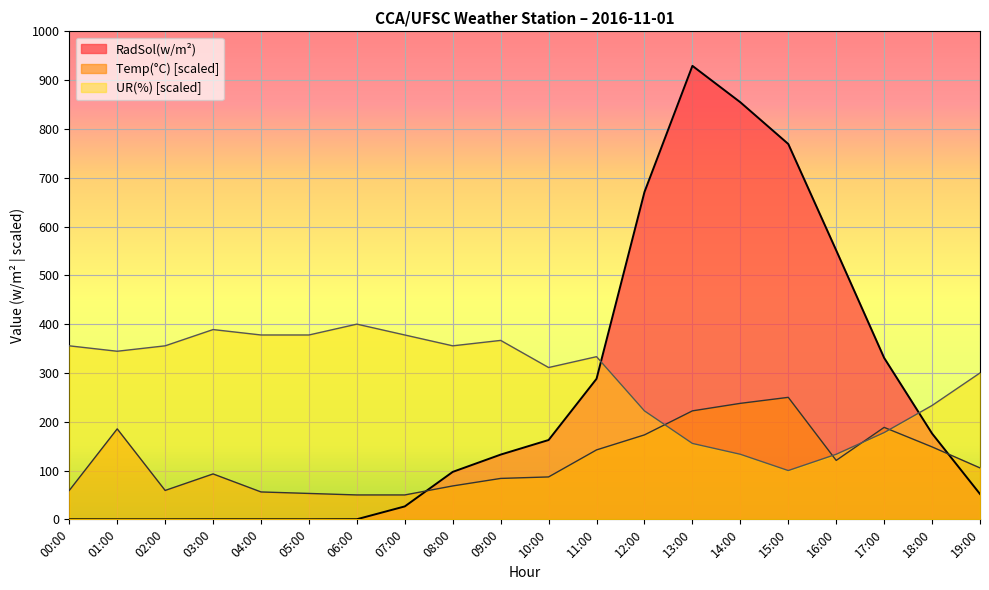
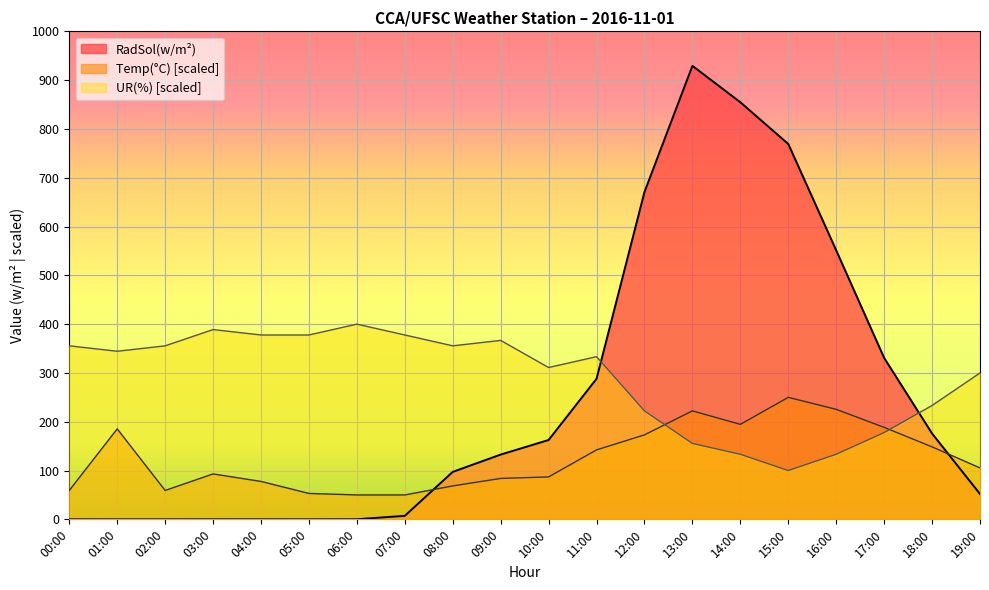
Temp(°C) [scaled], 04:00: 60 -> 80
RadSol(w/m²), 07:00: 30 -> 10
Temp(°C) [scaled], 14:00: 240 -> 190
Temp(°C) [scaled], 16:00: 120 -> 230
